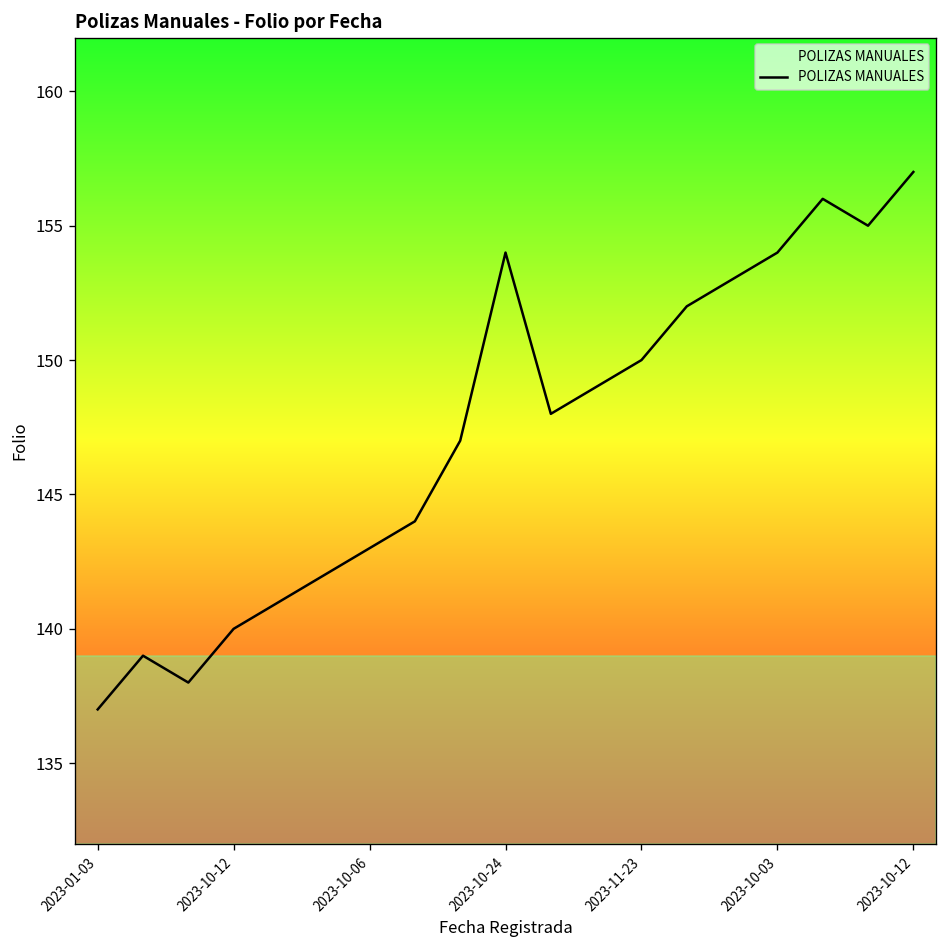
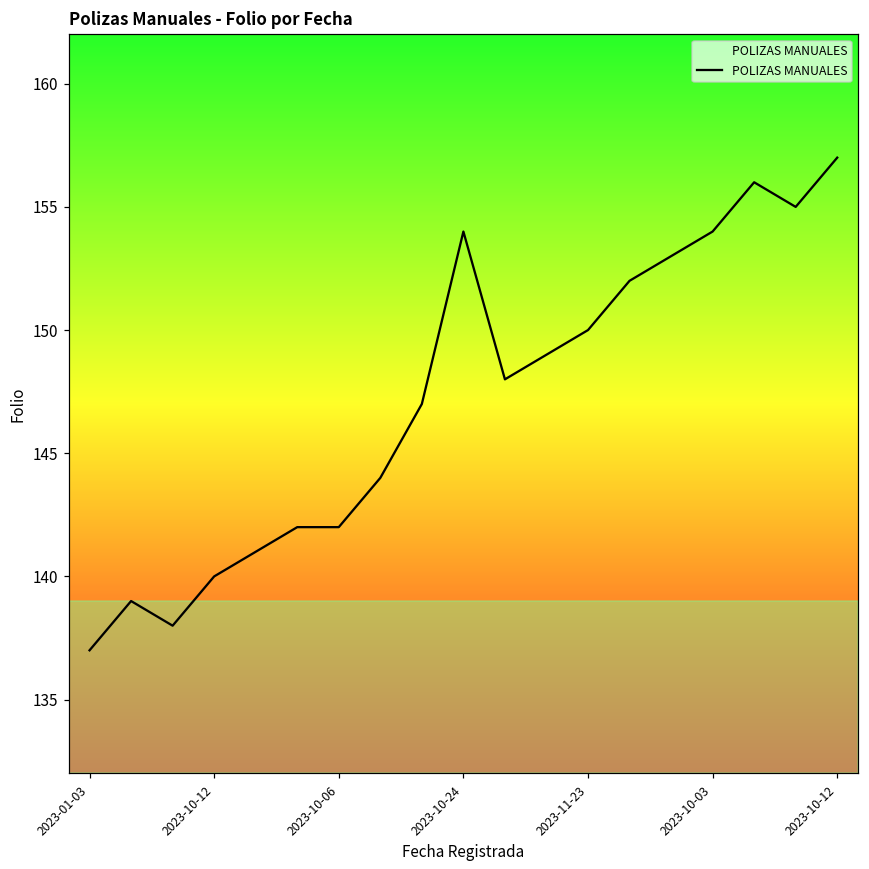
2023-10-06: 143 -> 142
